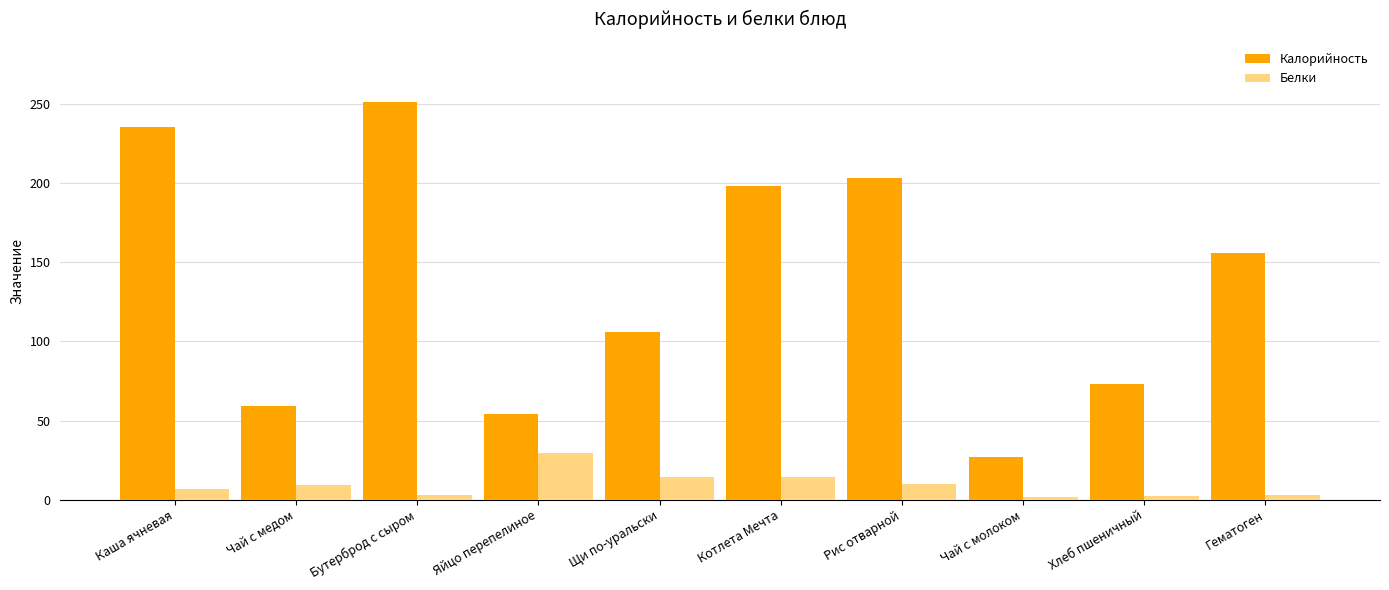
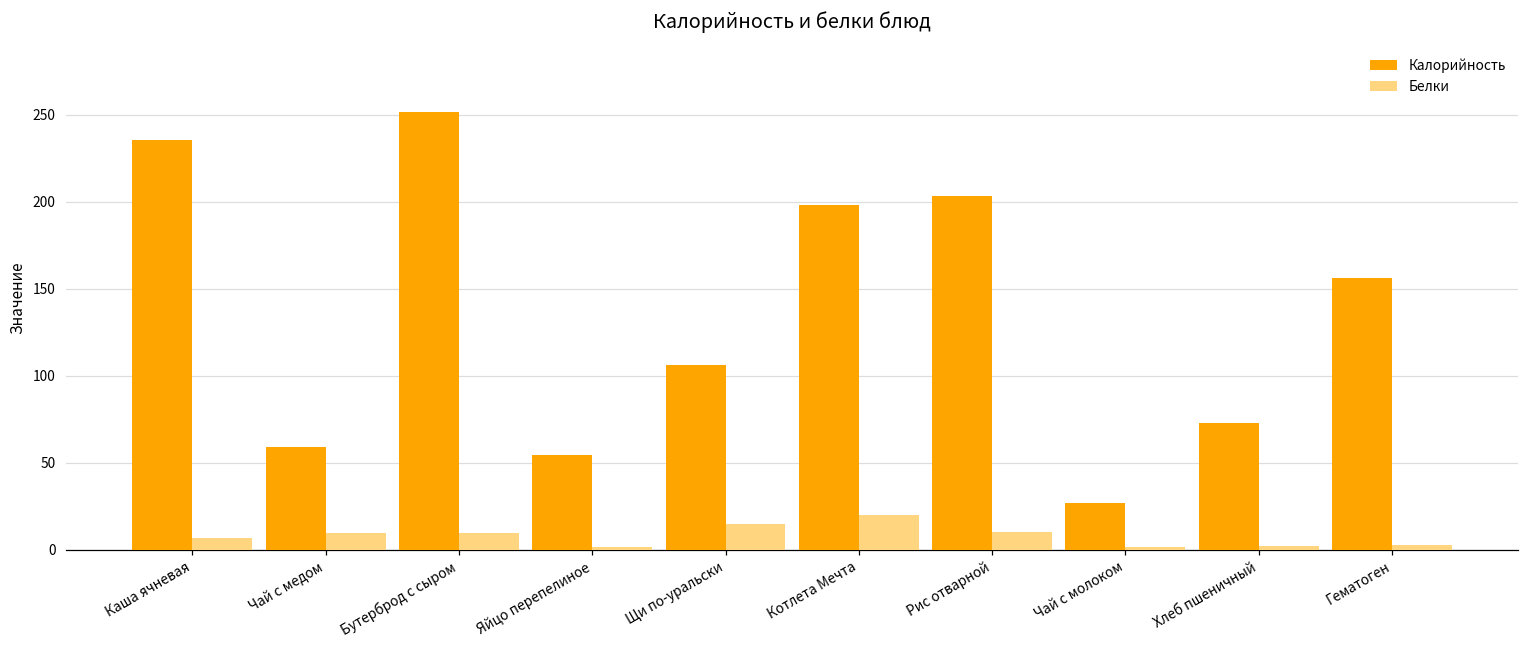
Белки, Бутерброд с сыром: 3 -> 9
Белки, Яйцо перепелиное: 30 -> 2
Белки, Котлета Мечта: 14 -> 20
